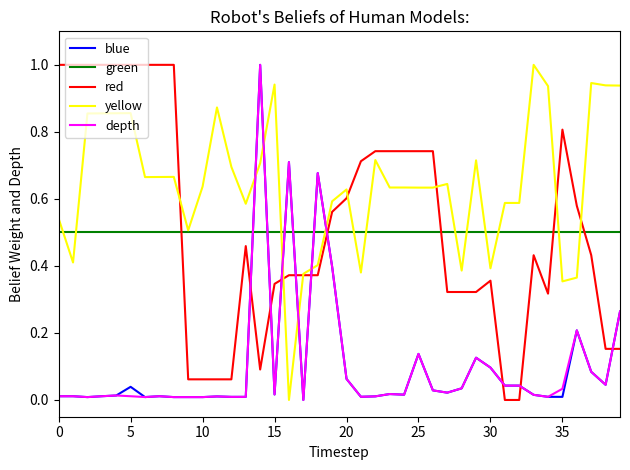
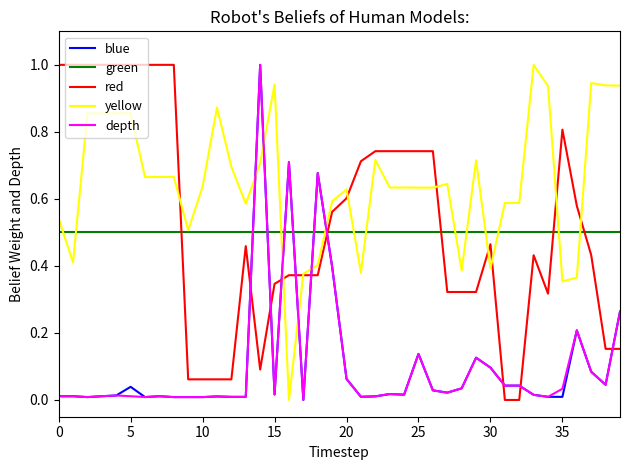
red, 30: 0.36 -> 0.46
